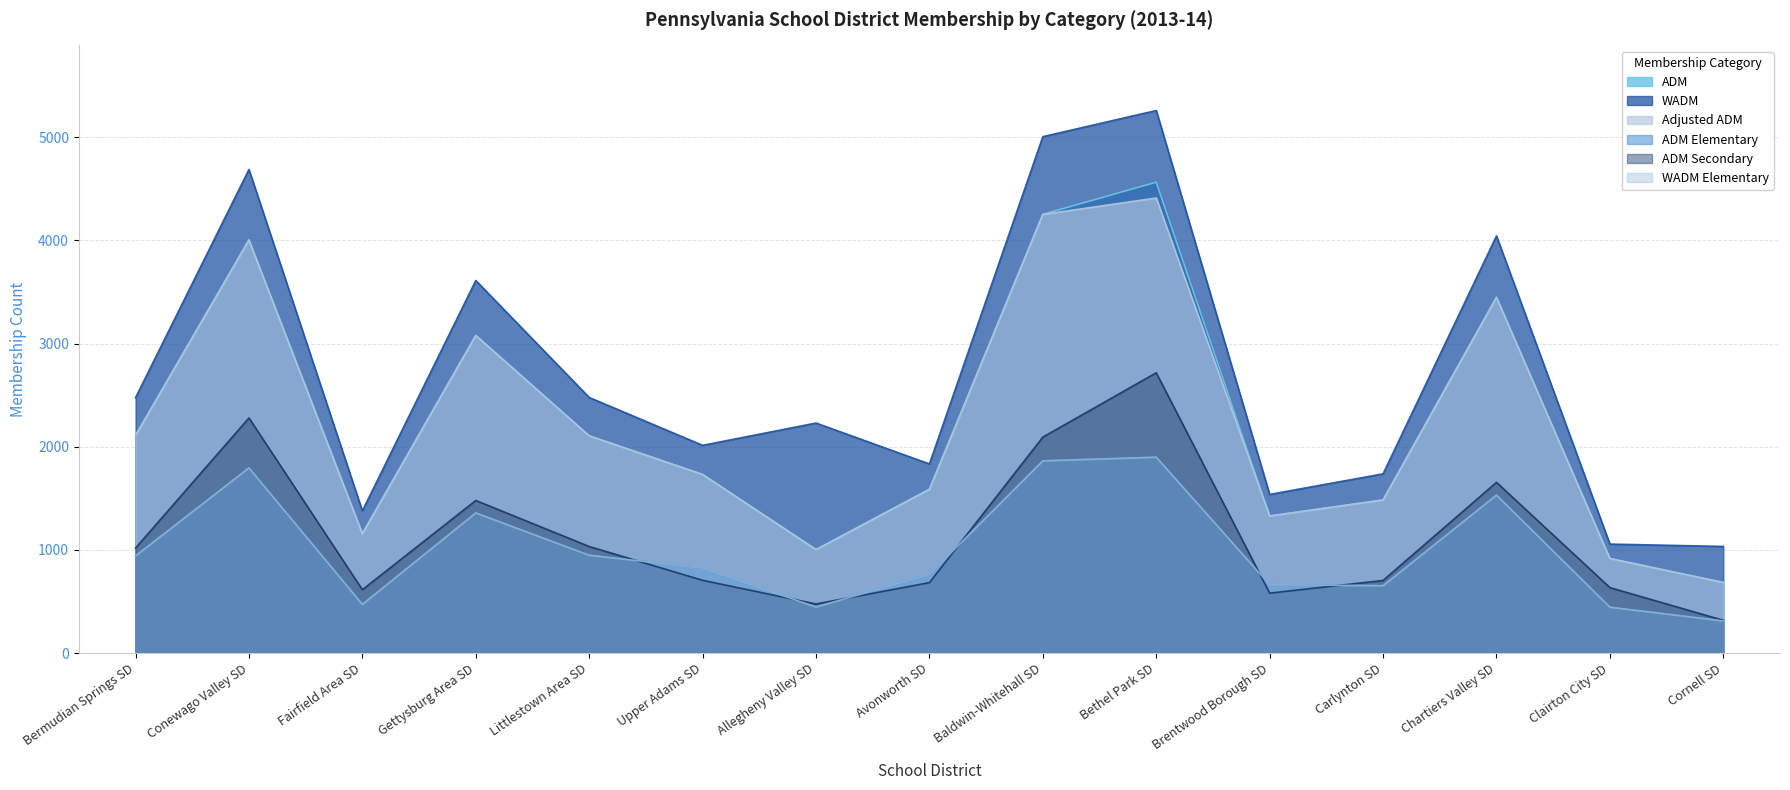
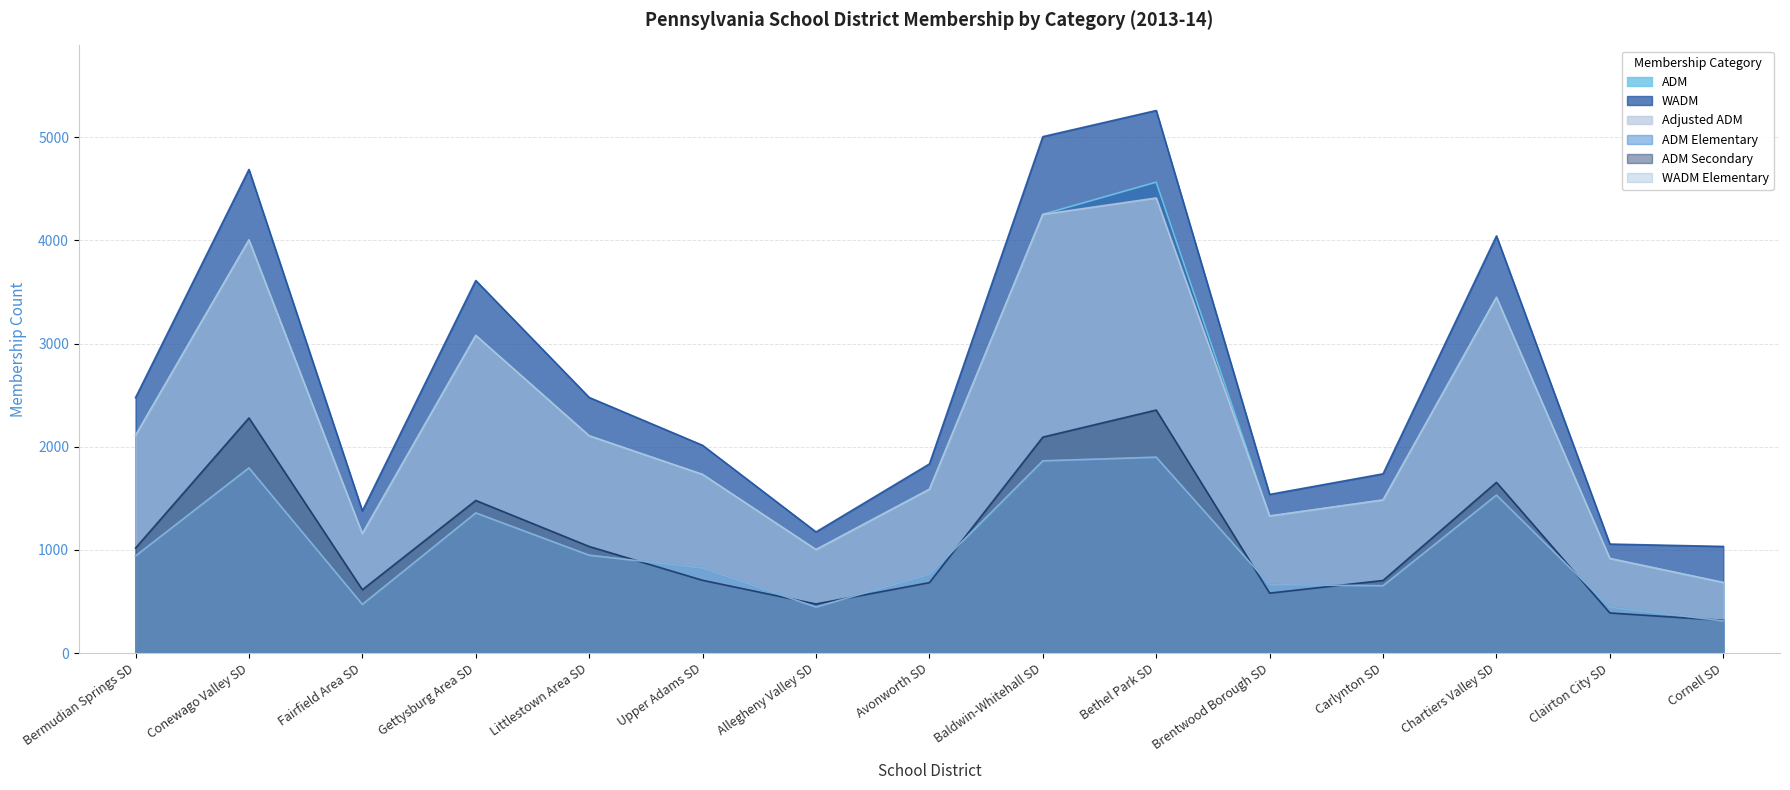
WADM, Allegheny Valley SD: 2230 -> 1170
ADM Secondary, Bethel Park SD: 2720 -> 2360
ADM Secondary, Clairton City SD: 630 -> 390
